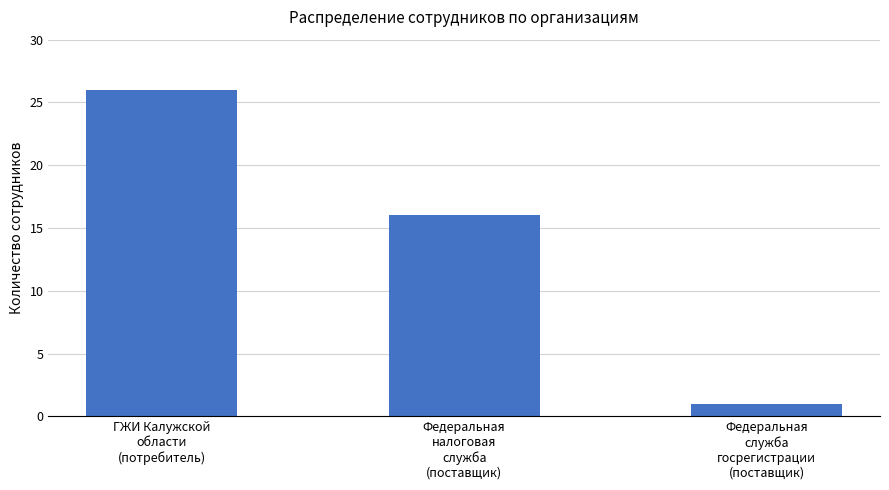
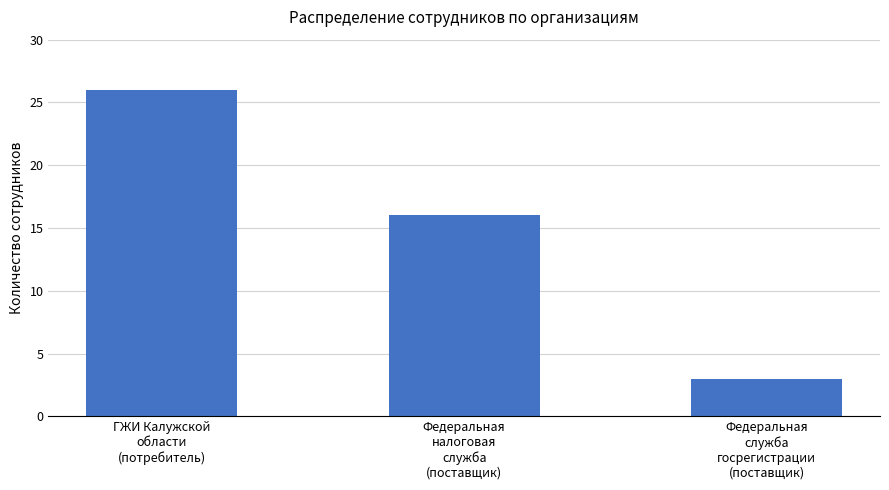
Федеральная служба госрегистрации (поставщик): 1 -> 3
